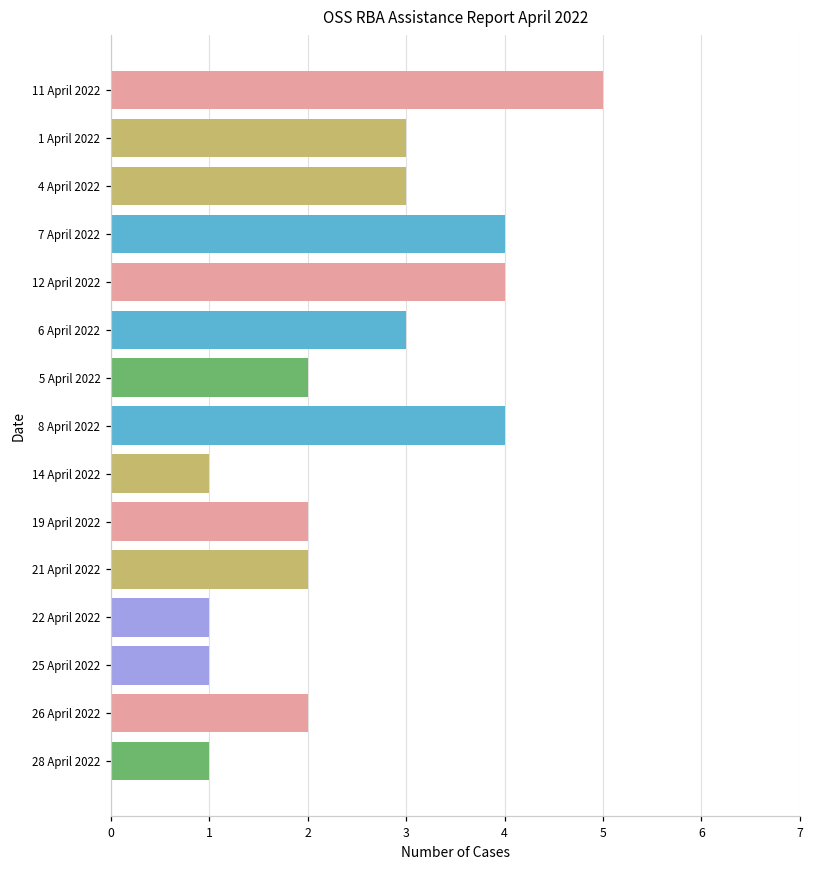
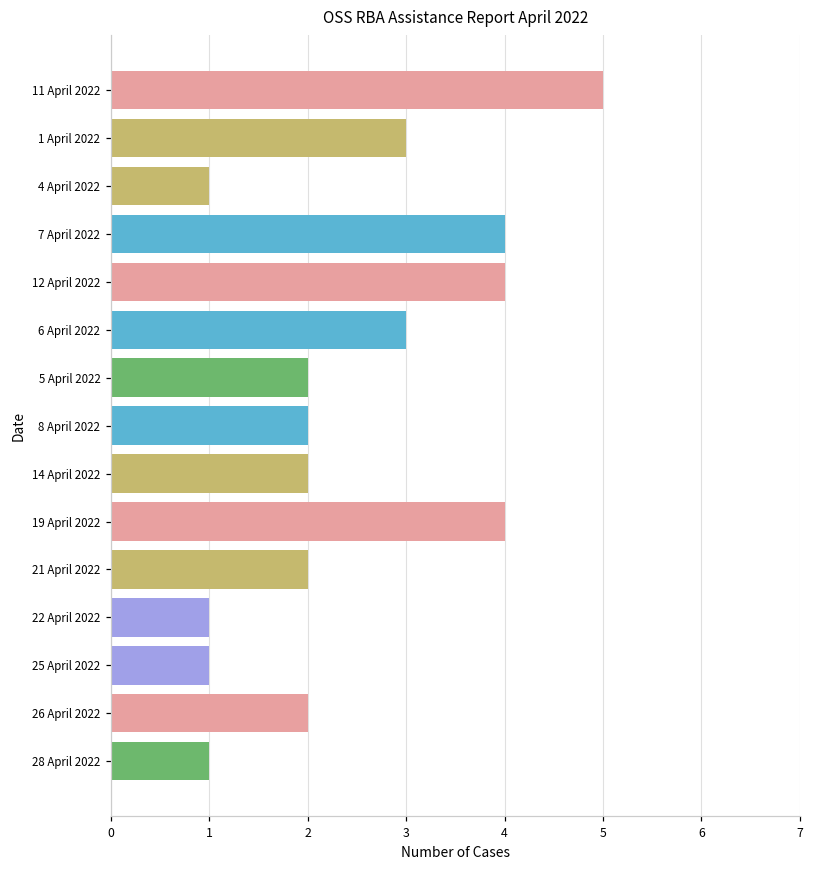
4 April 2022: 3 -> 1
8 April 2022: 4 -> 2
14 April 2022: 1 -> 2
19 April 2022: 2 -> 4
